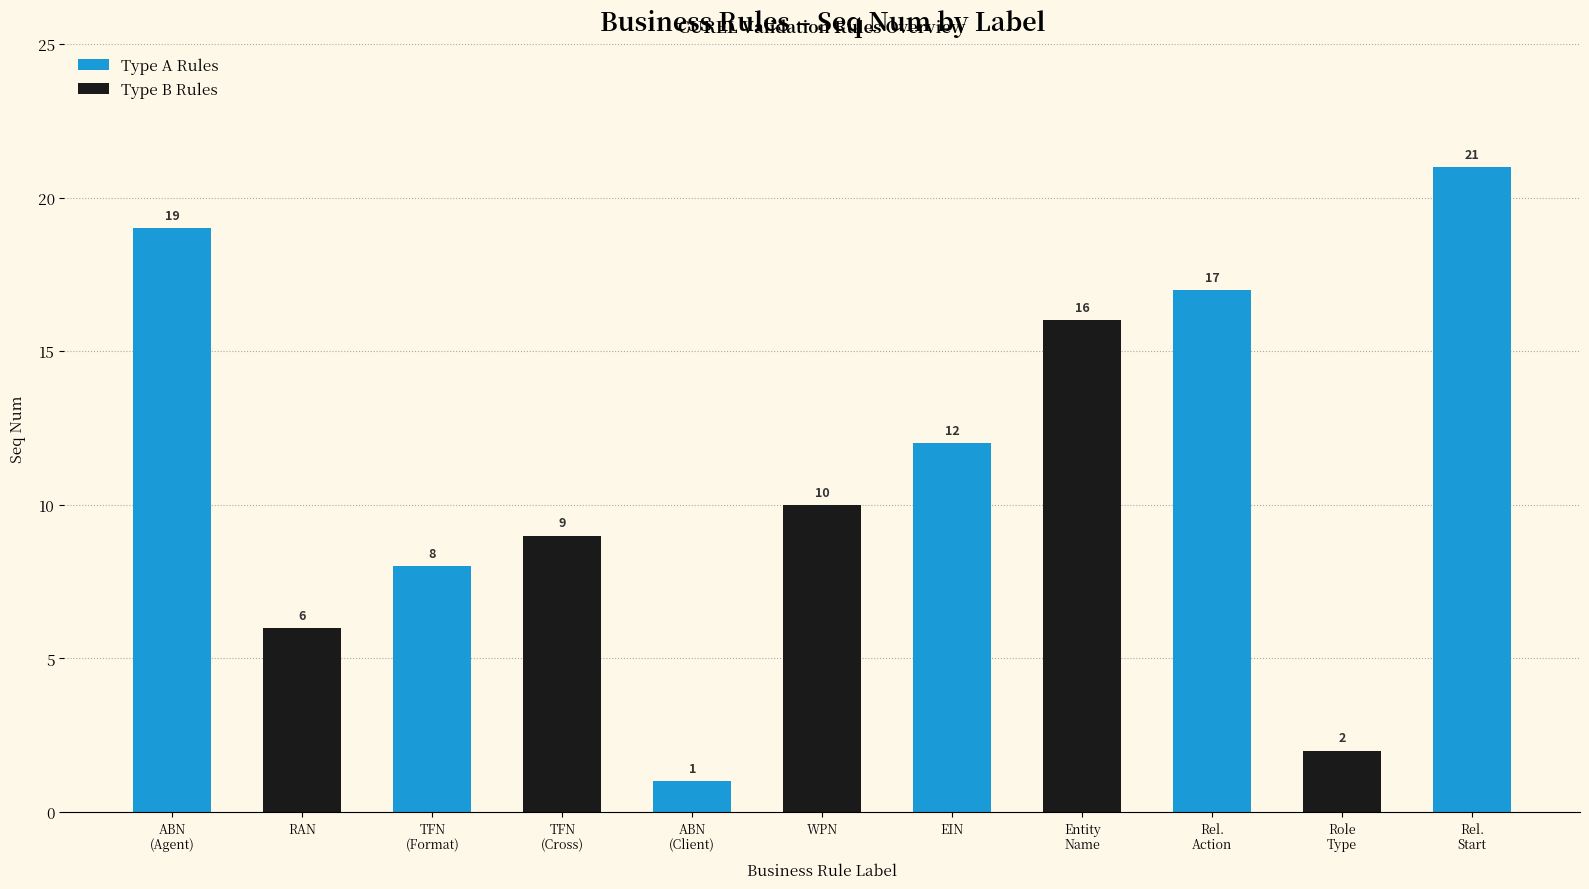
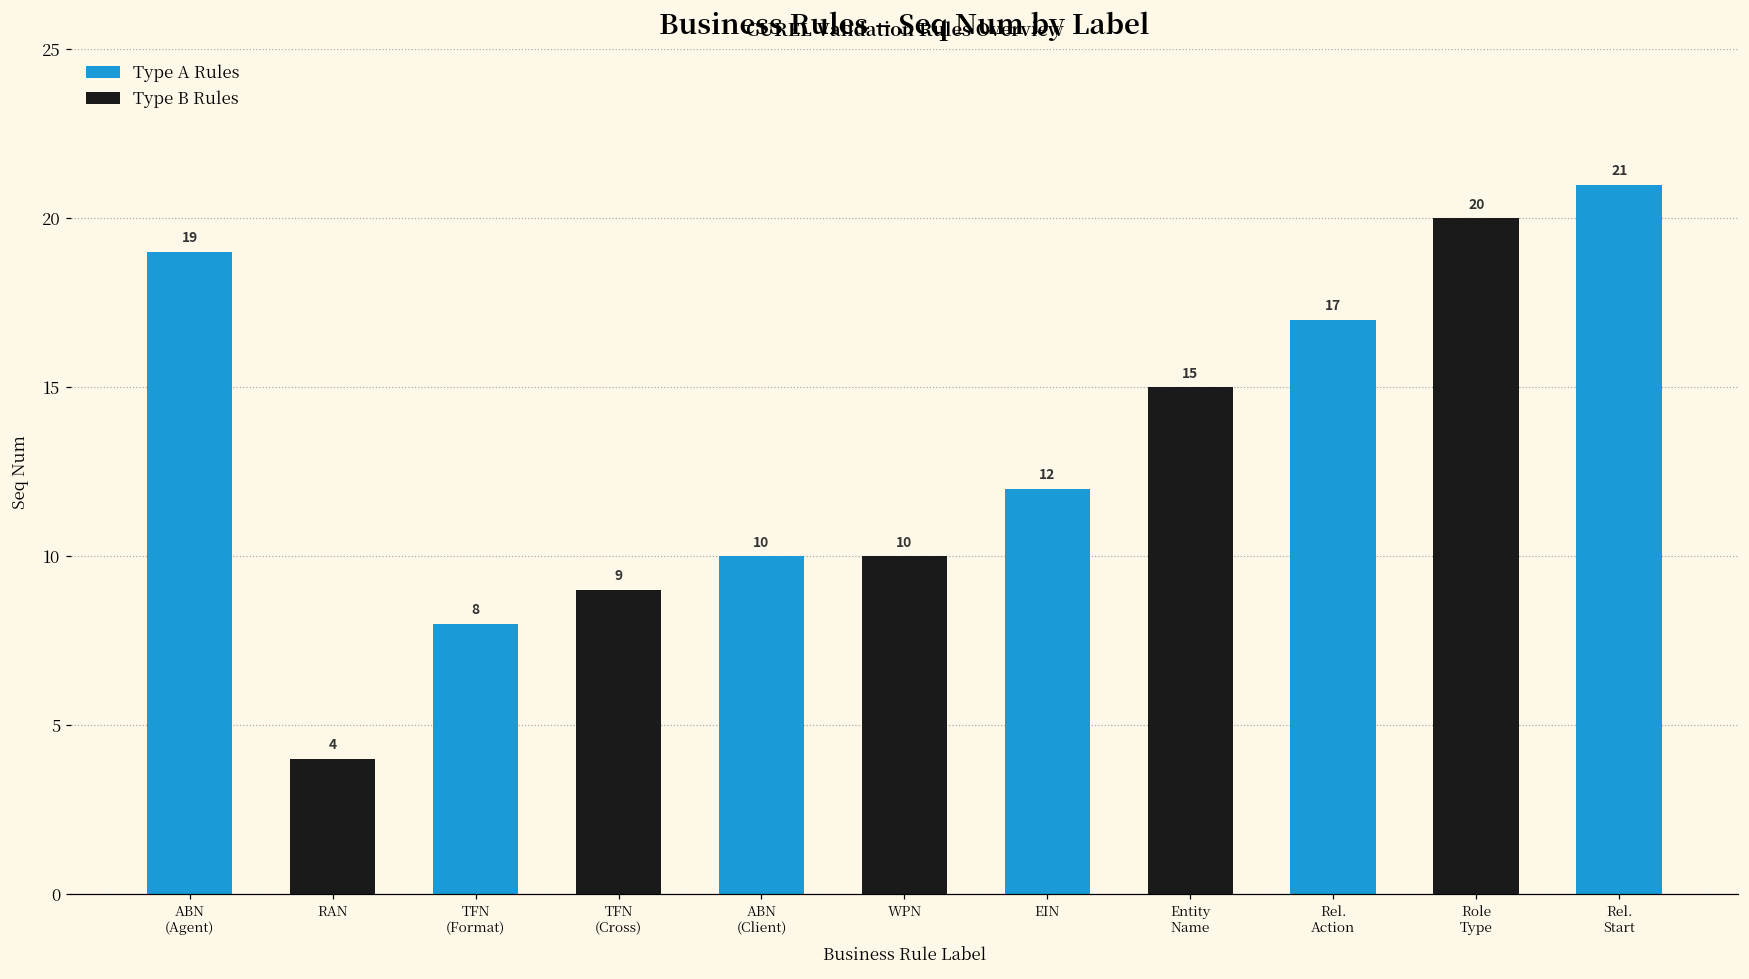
Type B Rules, RAN: 6 -> 4
Type A Rules, ABN (Client): 1 -> 10
Type B Rules, Entity Name: 16 -> 15
Type B Rules, Role Type: 2 -> 20
